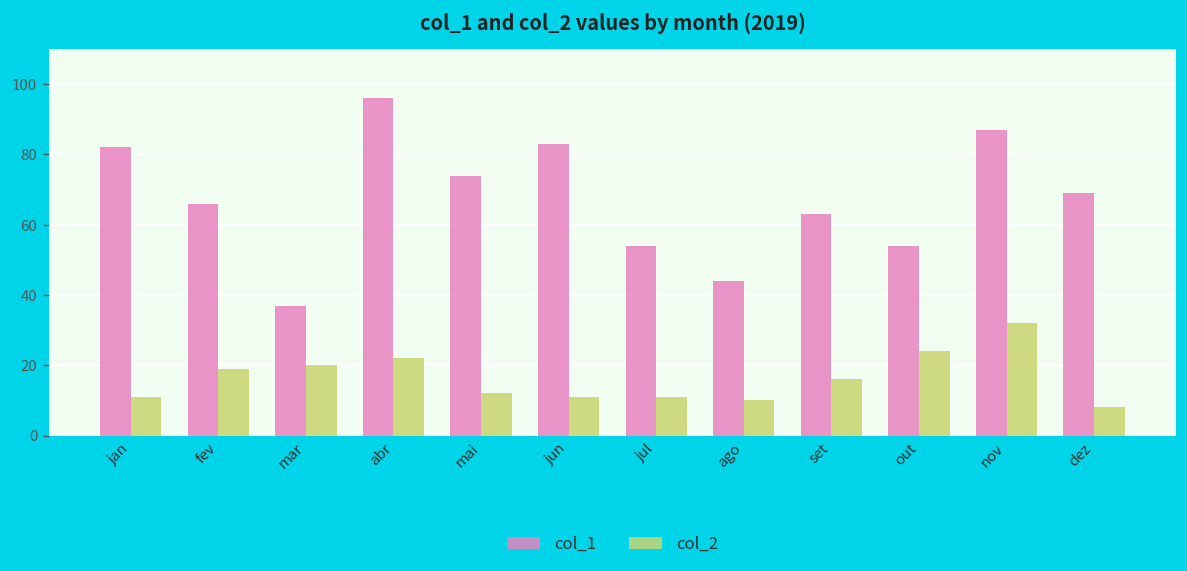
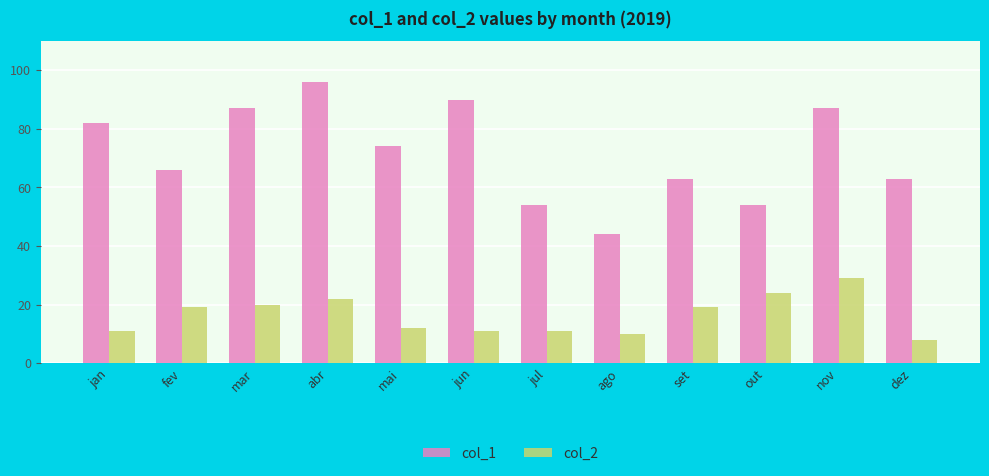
col_1, mar: 37 -> 87
col_1, jun: 83 -> 90
col_2, set: 16 -> 19
col_2, nov: 32 -> 29
col_1, dez: 69 -> 63
